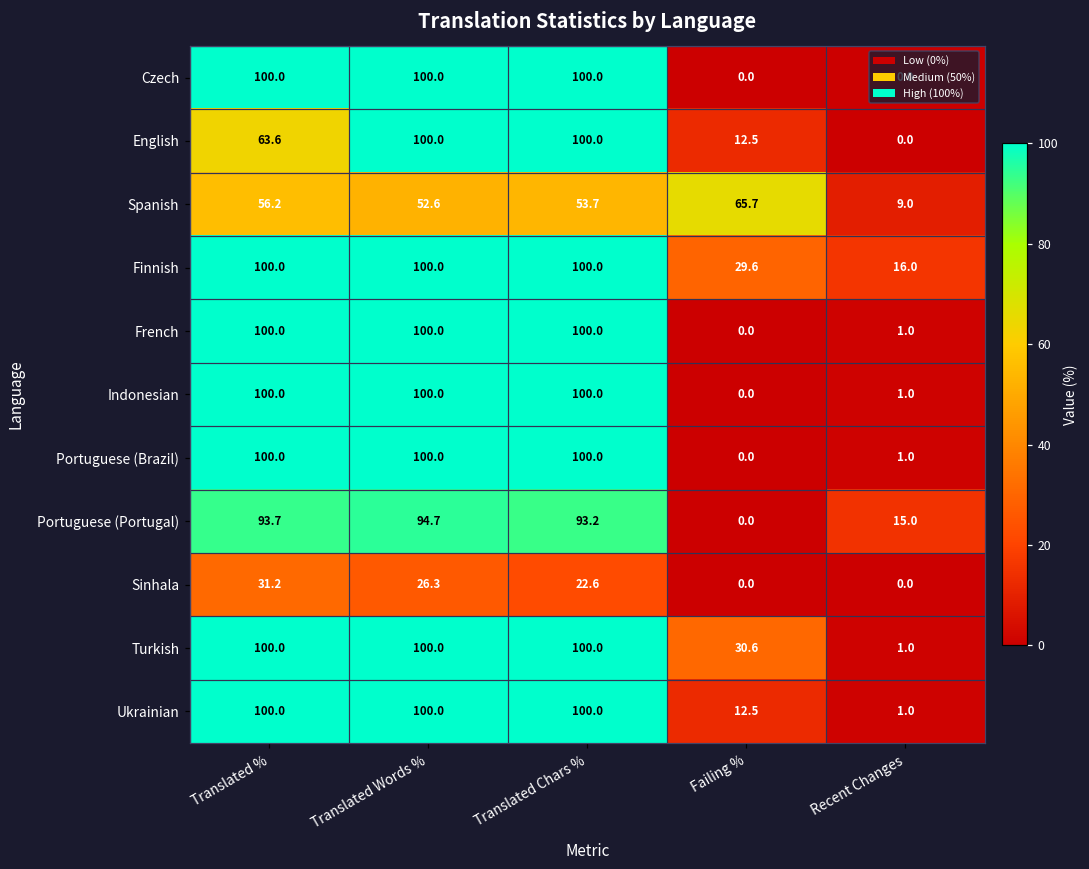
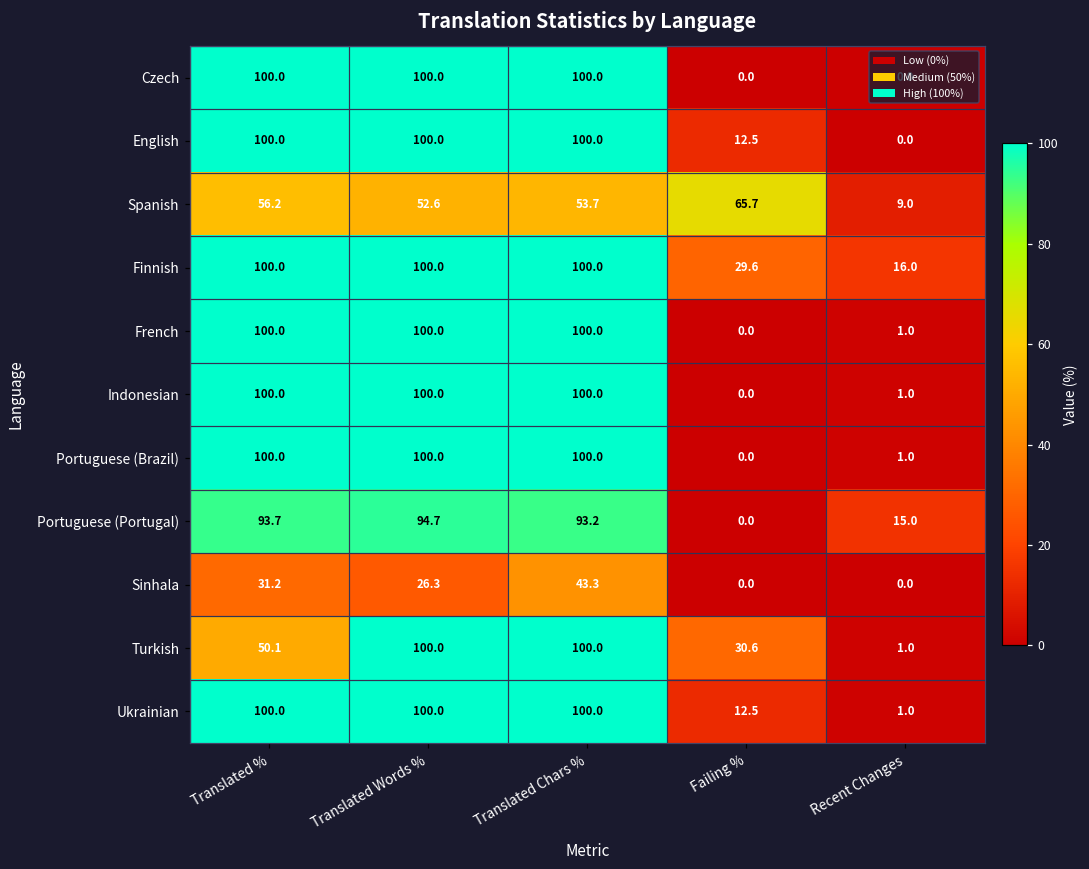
English, Translated %: 63.6 -> 100.0
Sinhala, Translated Chars %: 22.6 -> 43.3
Turkish, Translated %: 100.0 -> 50.1
